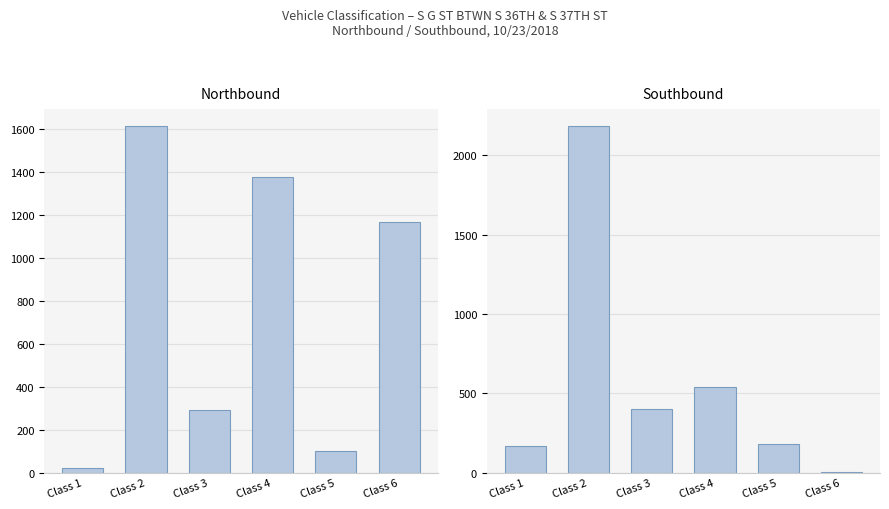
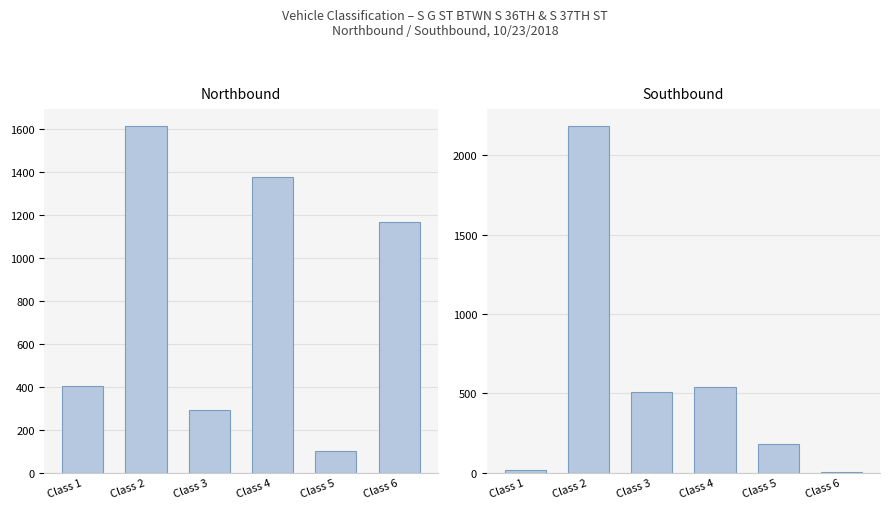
Northbound, Class 1: 20 -> 410
Southbound, Class 1: 170 -> 20
Southbound, Class 3: 400 -> 510
